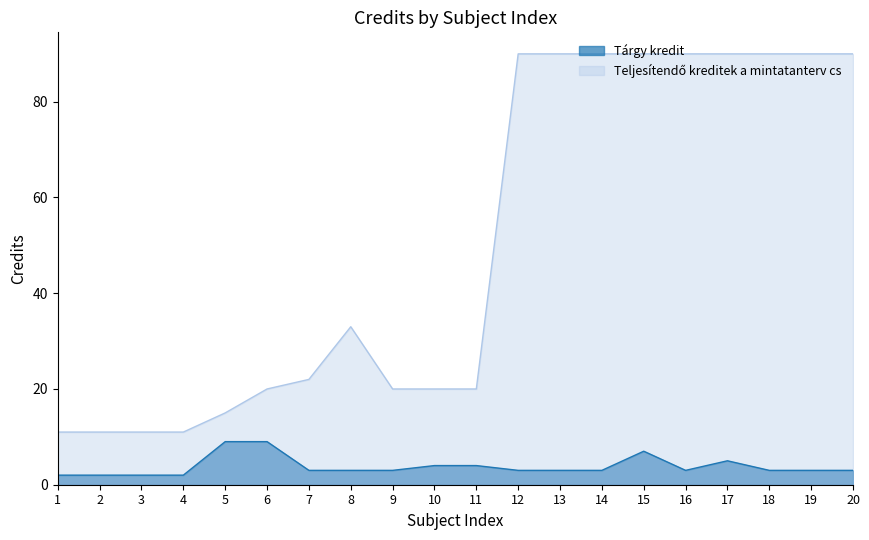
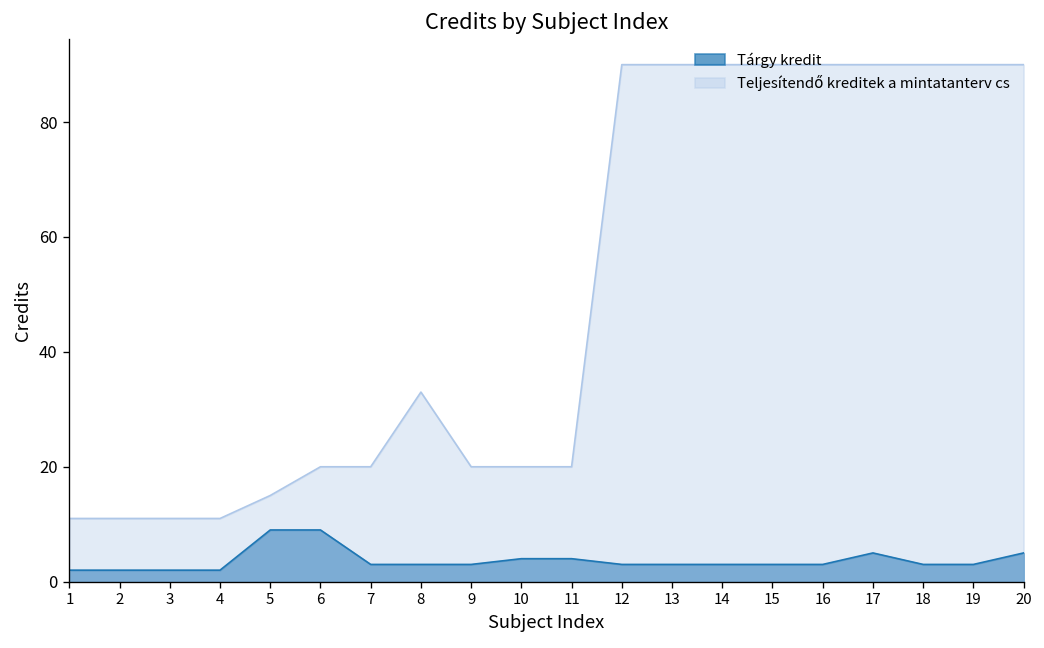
Teljesítendő kreditek a mintatanterv cs, 7: 22 -> 20
Tárgy kredit, 15: 7 -> 3
Tárgy kredit, 20: 3 -> 5
